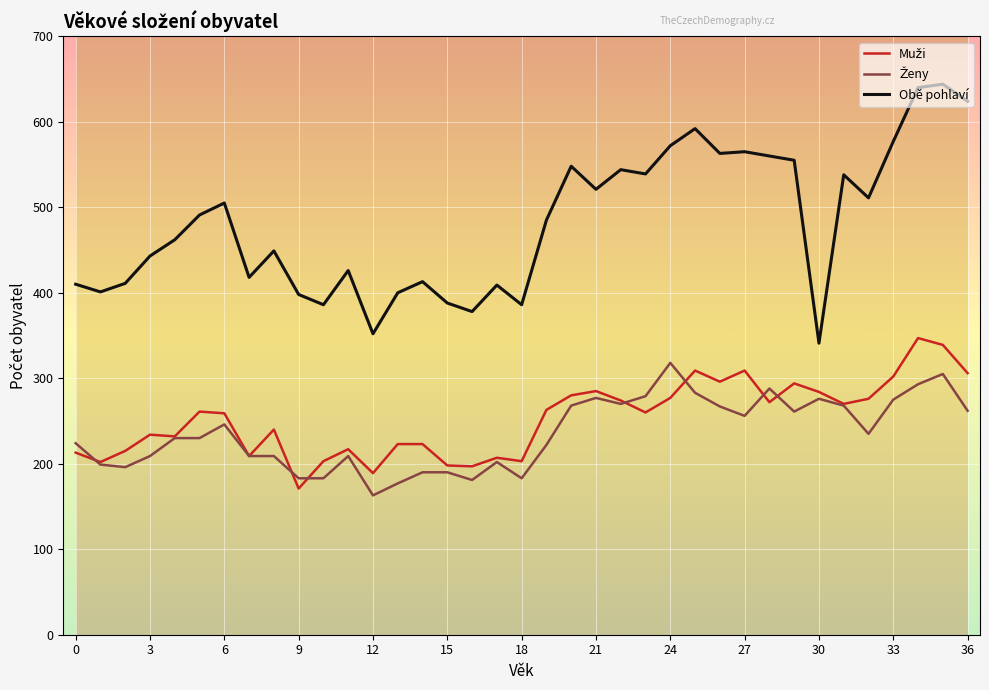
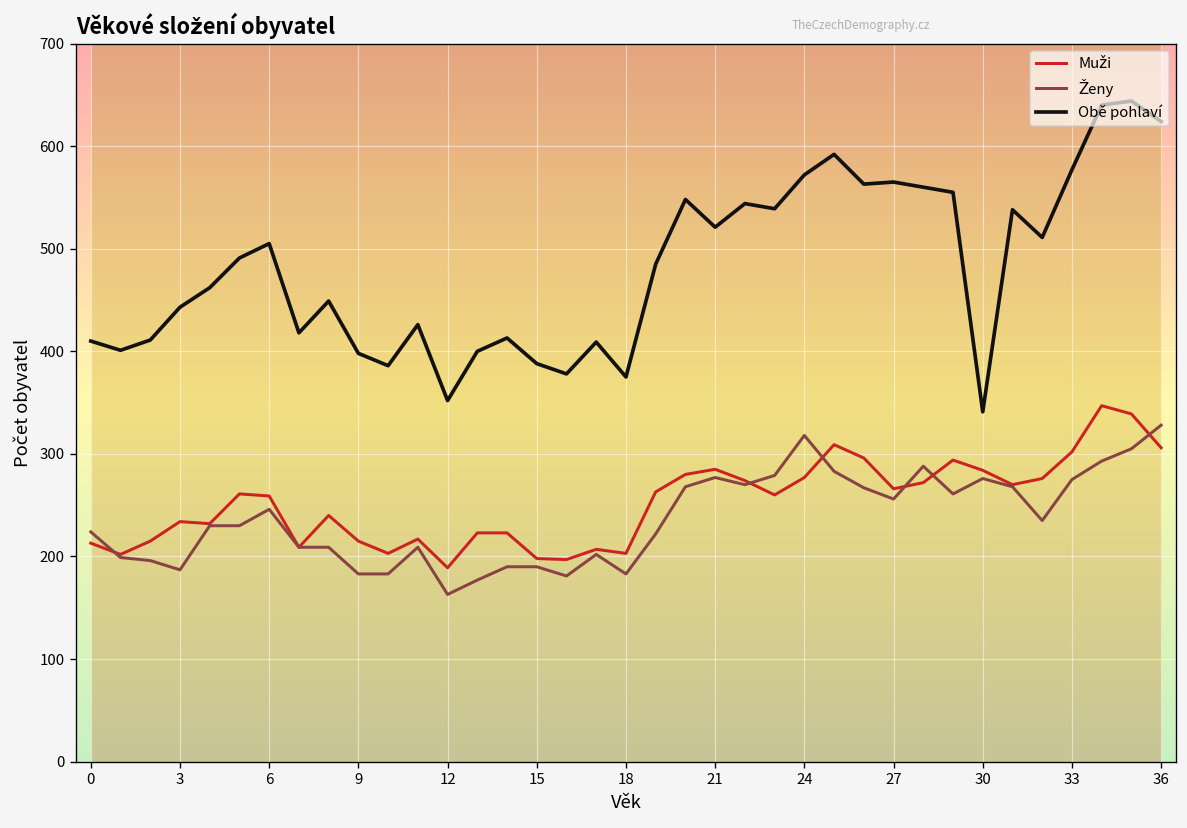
Ženy, 3: 210 -> 190
Muži, 9: 170 -> 220
Obě pohlaví, 18: 390 -> 380
Muži, 27: 310 -> 270
Ženy, 36: 260 -> 330
